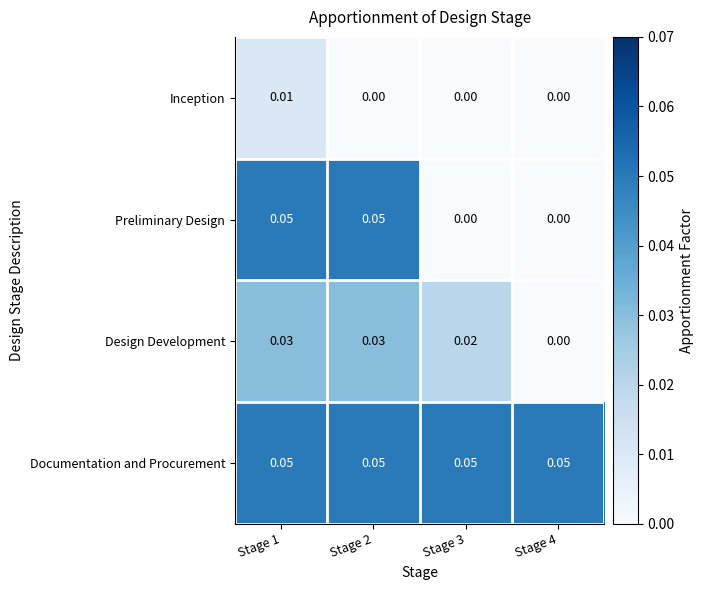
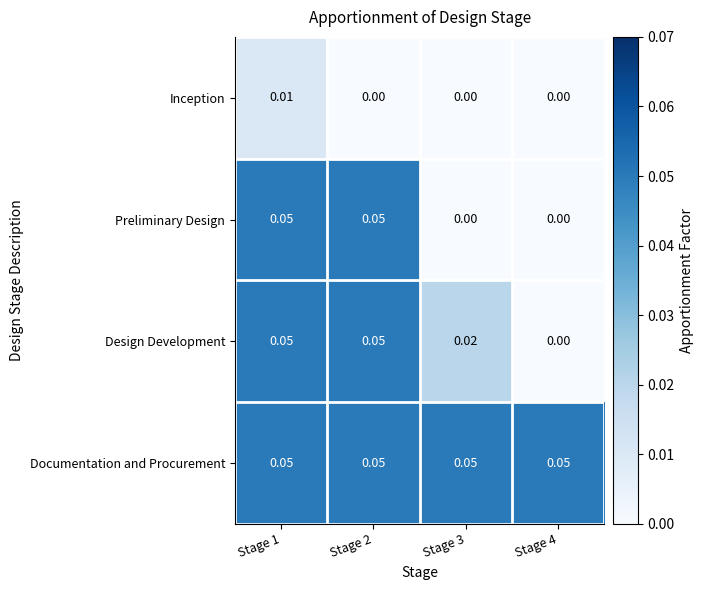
Design Development, Stage 1: 0.03 -> 0.05
Design Development, Stage 2: 0.03 -> 0.05
